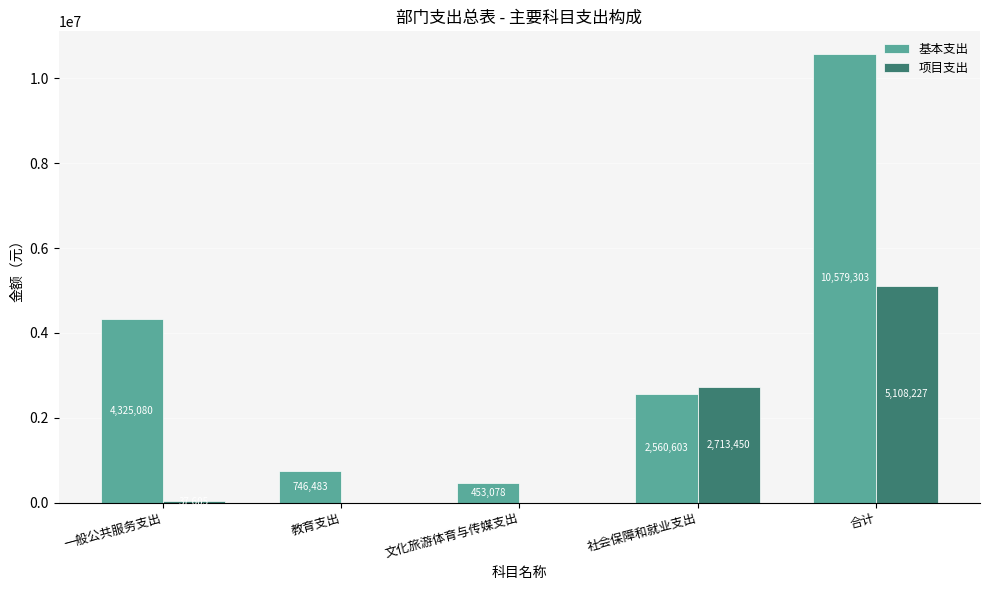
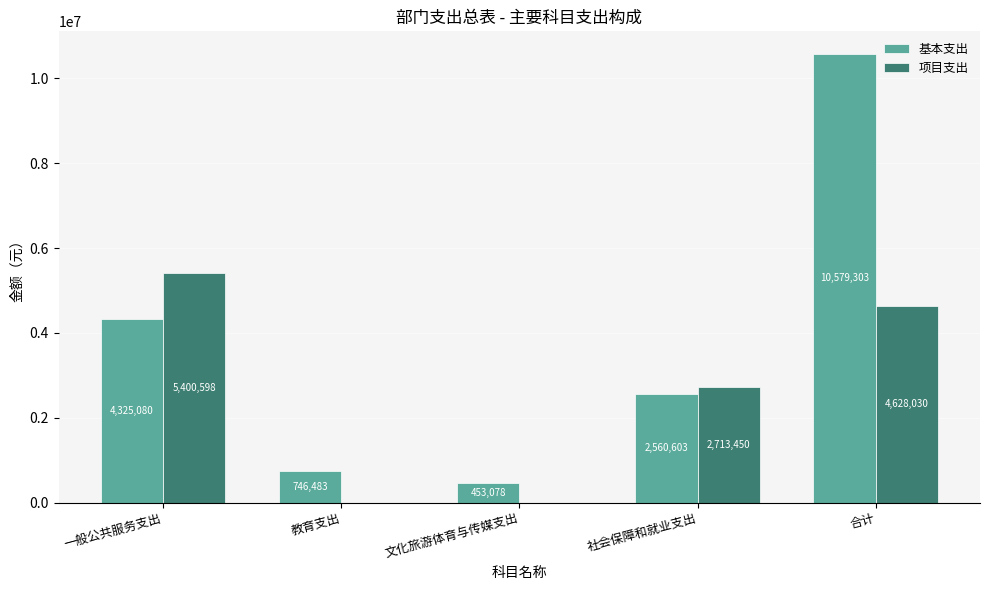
项目支出, 一般公共服务支出: 0 -> 5400000
项目支出, 合计: 5,108,227 -> 4,628,030
